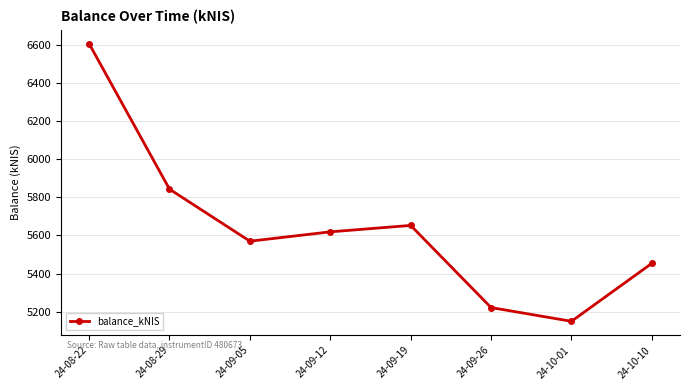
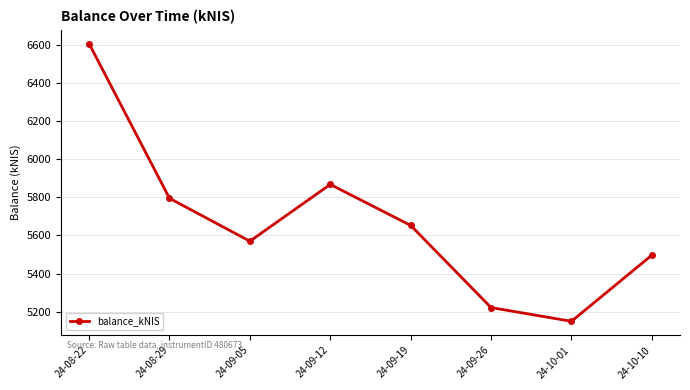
24-08-29: 5840 -> 5790
24-09-12: 5620 -> 5870
24-10-10: 5450 -> 5500
